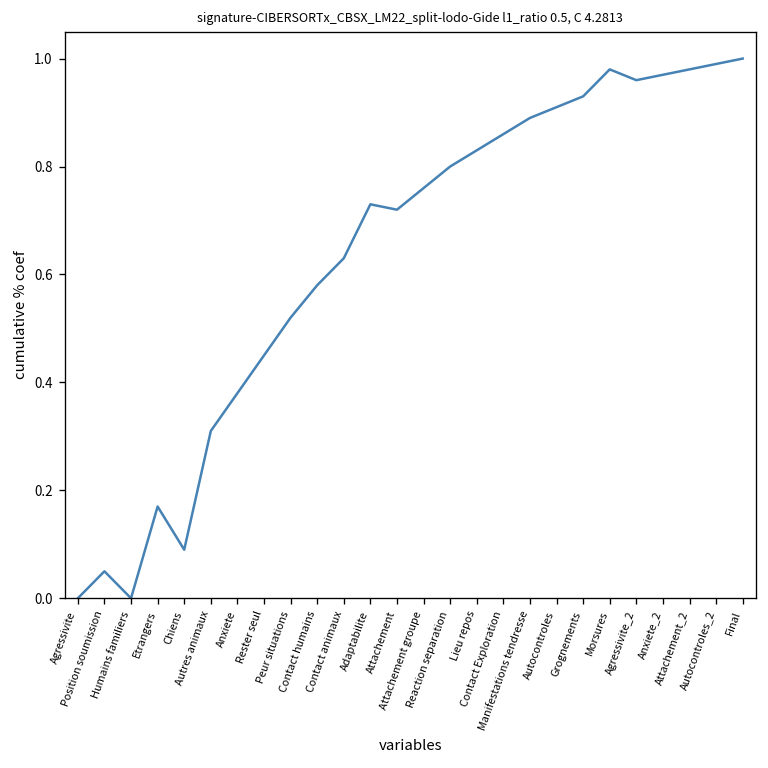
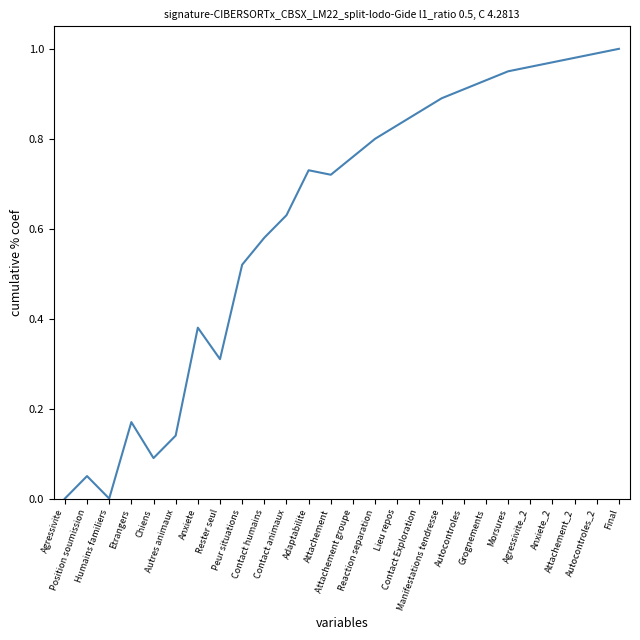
Autres animaux: 0.31 -> 0.14
Rester seul: 0.45 -> 0.31
Morsures: 0.98 -> 0.95
